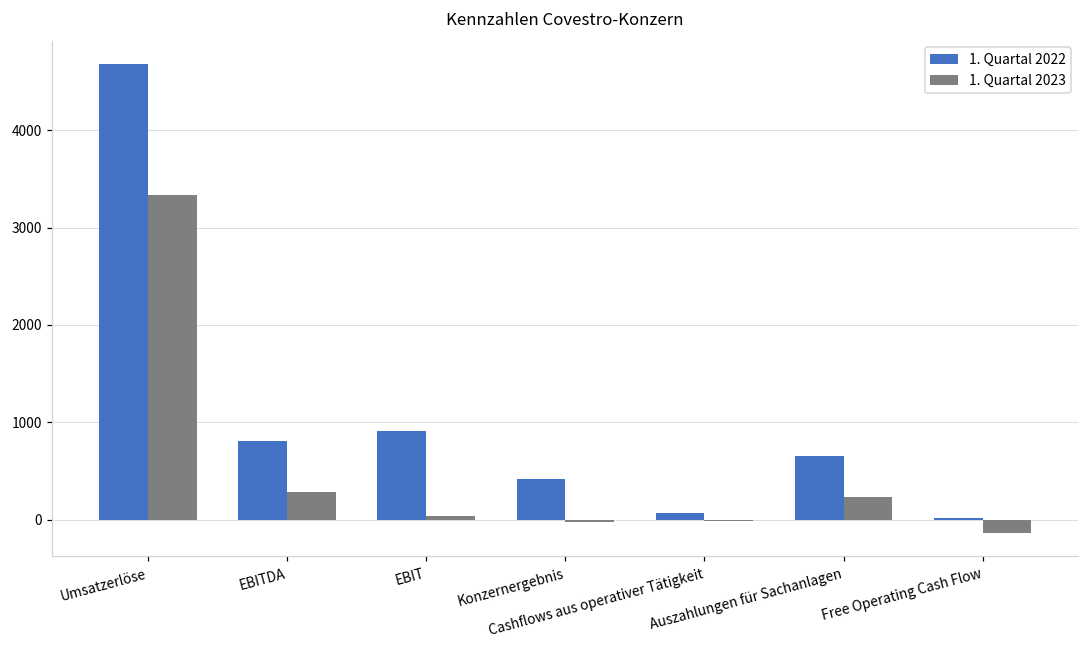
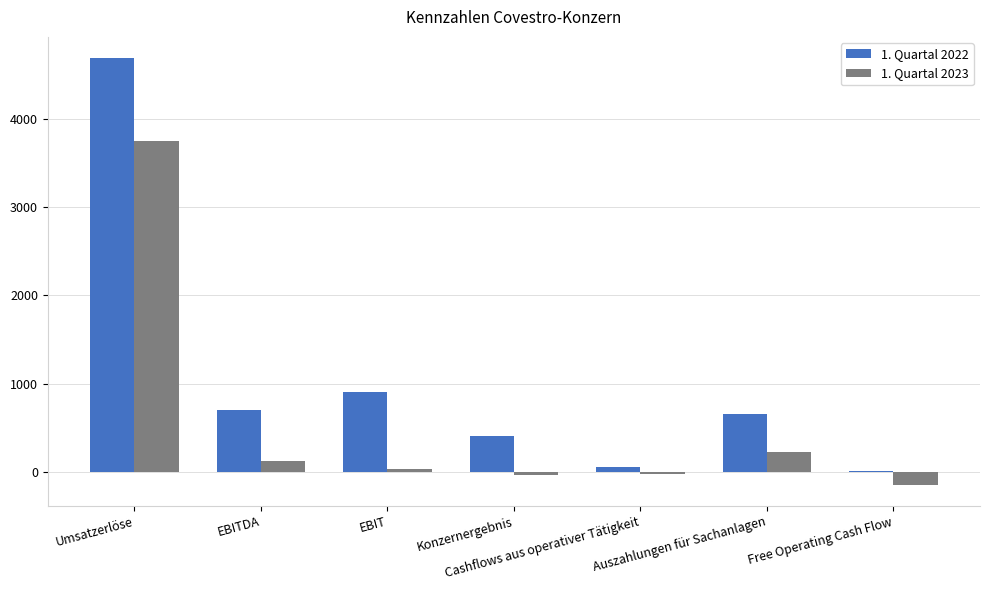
1. Quartal 2023, Umsatzerlöse: 3300 -> 3700
1. Quartal 2022, EBITDA: 800 -> 700
1. Quartal 2023, EBITDA: 300 -> 100
